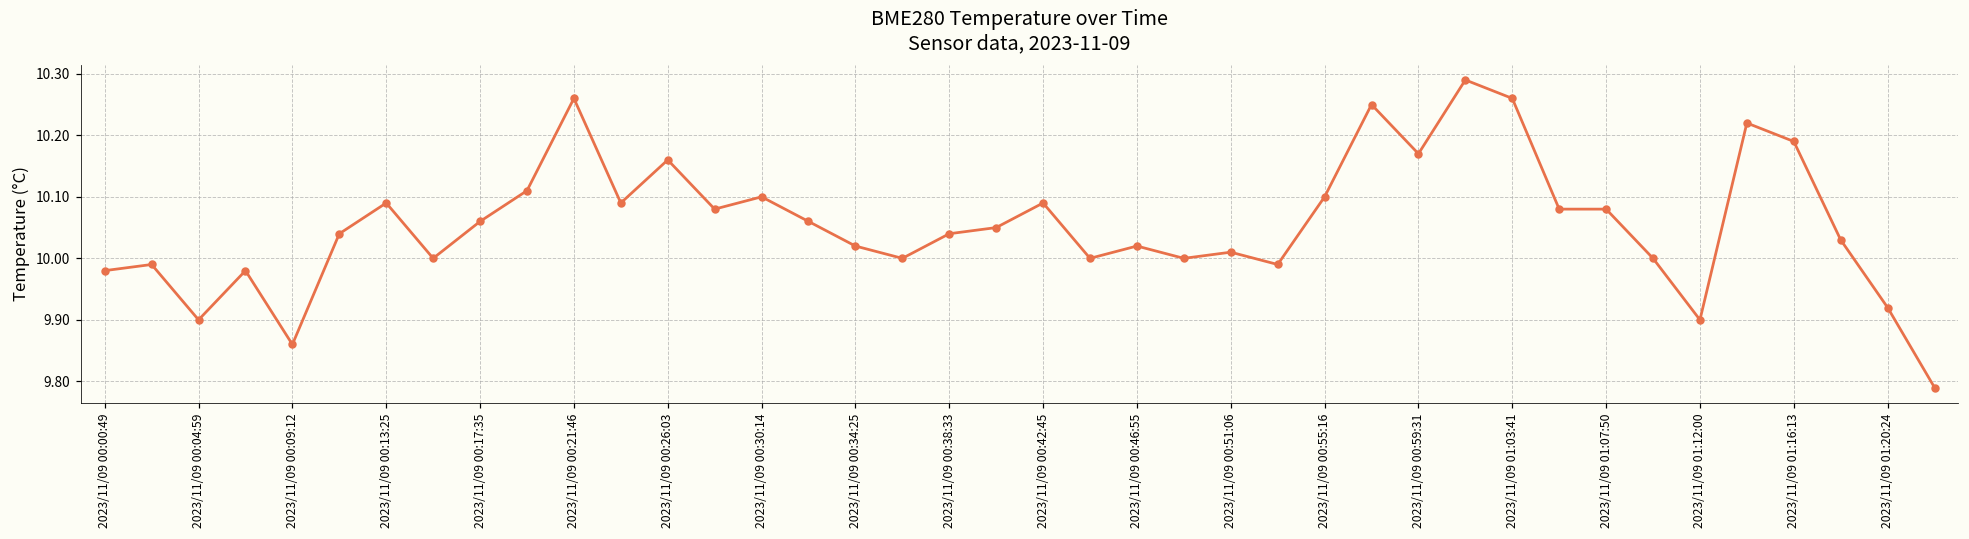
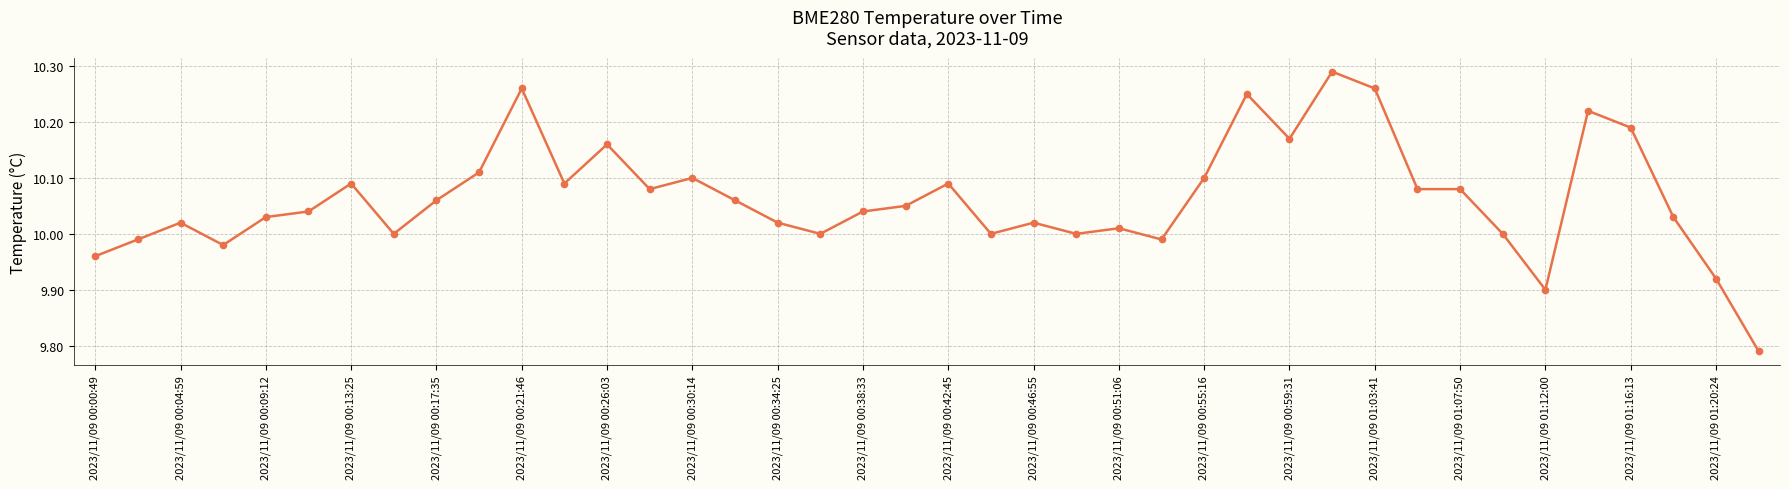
2023/11/09 00:00:49: 9.98 -> 9.96
2023/11/09 00:04:59: 9.90 -> 10.02
2023/11/09 00:09:12: 9.86 -> 10.03
